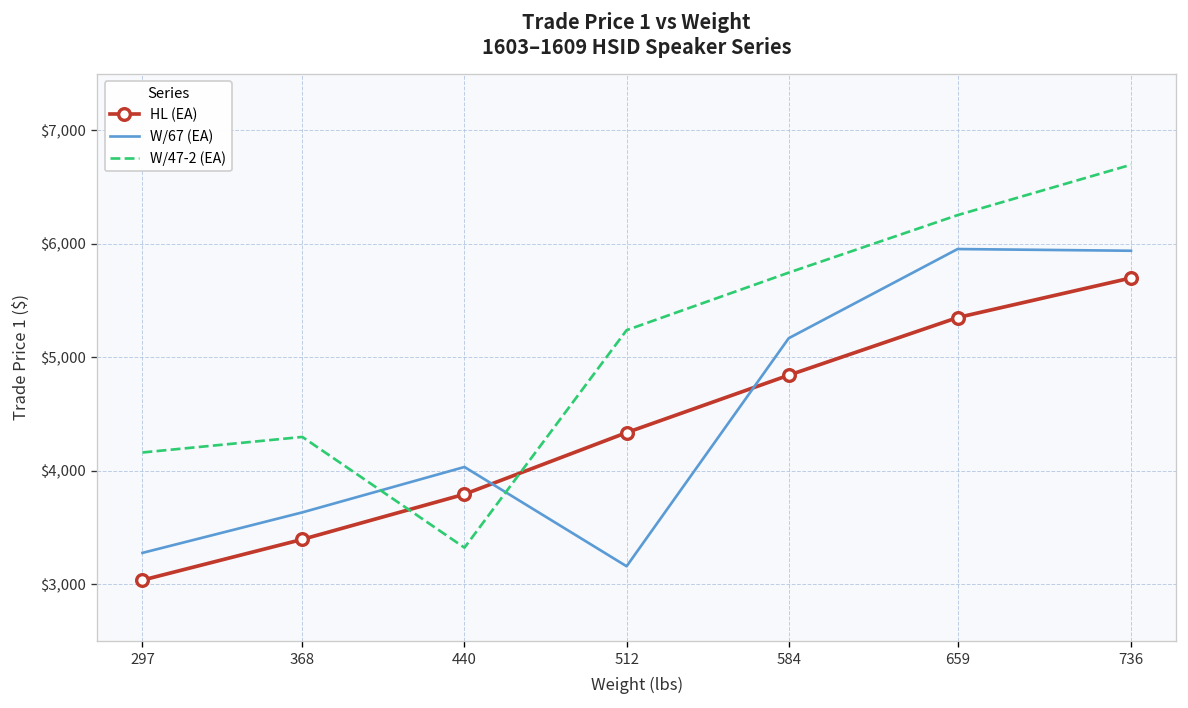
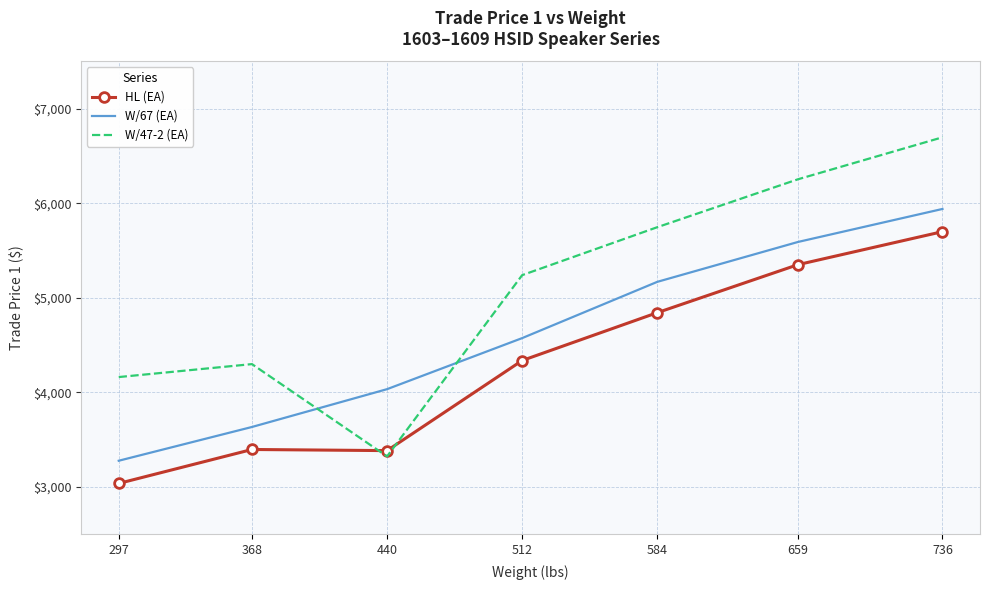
HL (EA), 440: $3,800 -> $3,400
W/67 (EA), 512: $3,200 -> $4,600
W/67 (EA), 659: $6,000 -> $5,600
